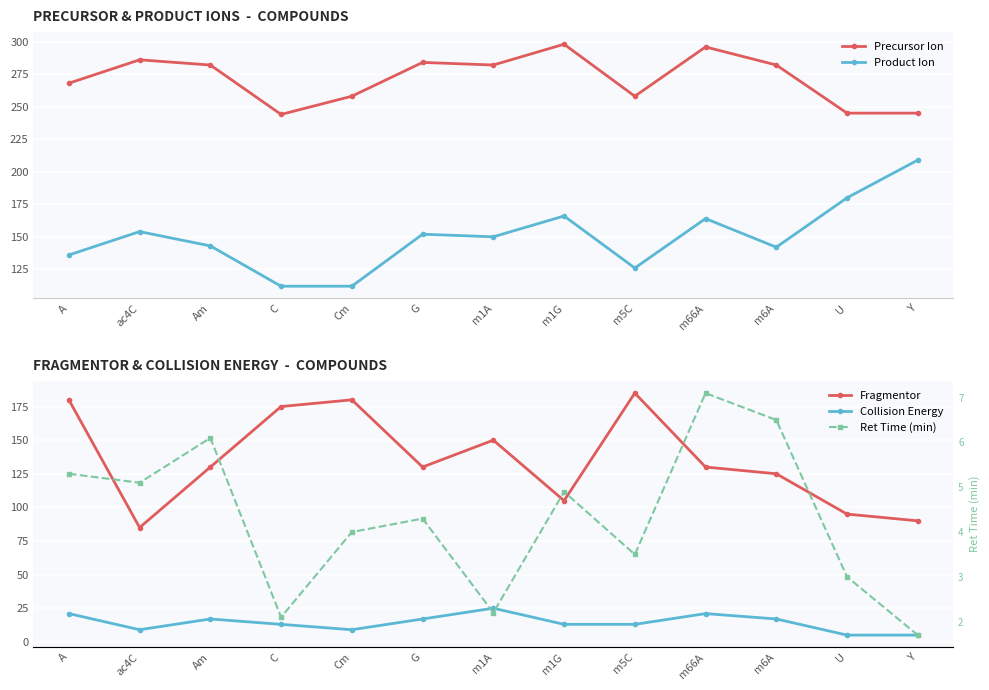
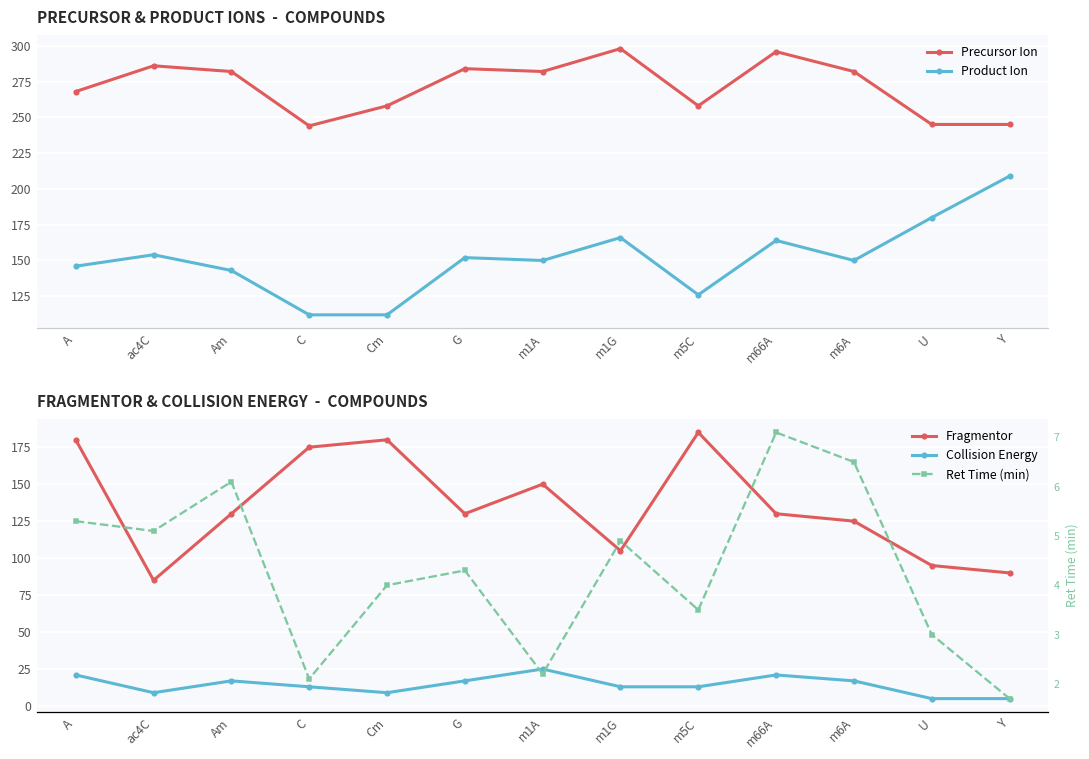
PRECURSOR & PRODUCT IONS - COMPOUNDS, Product Ion, A: 136 -> 146
PRECURSOR & PRODUCT IONS - COMPOUNDS, Product Ion, m6A: 142 -> 150
